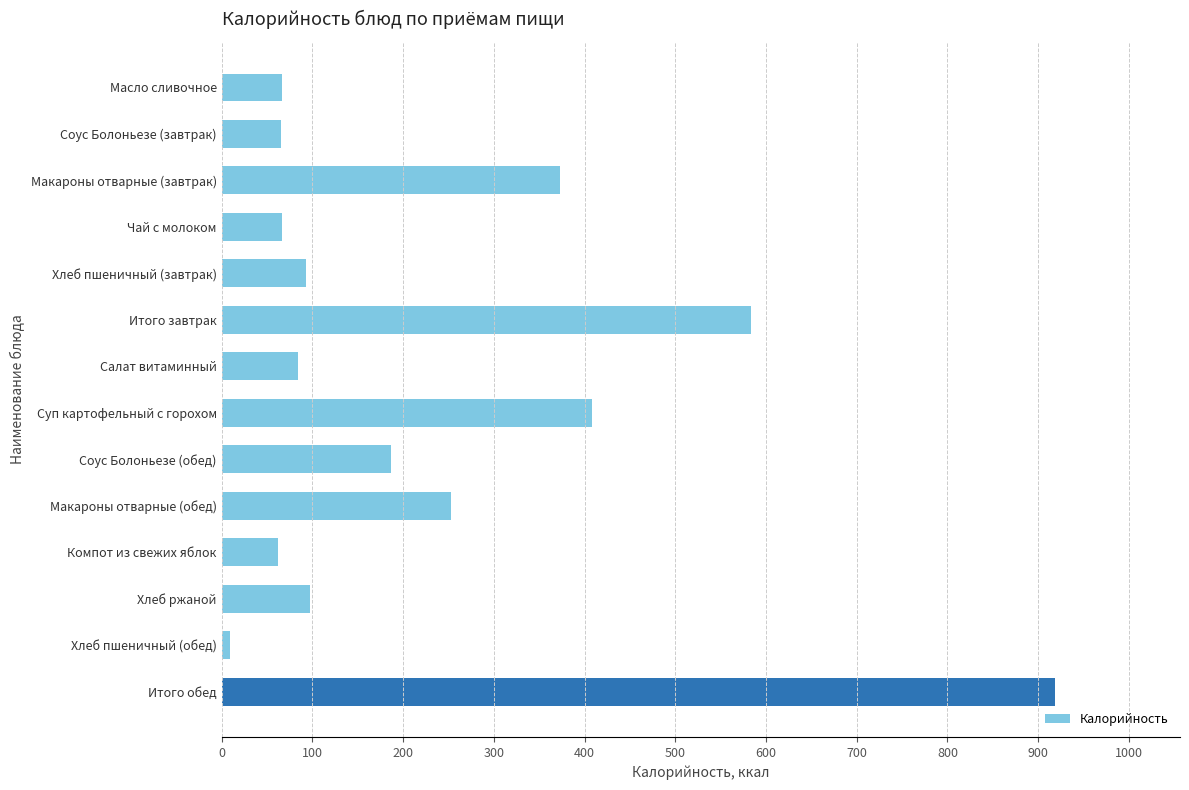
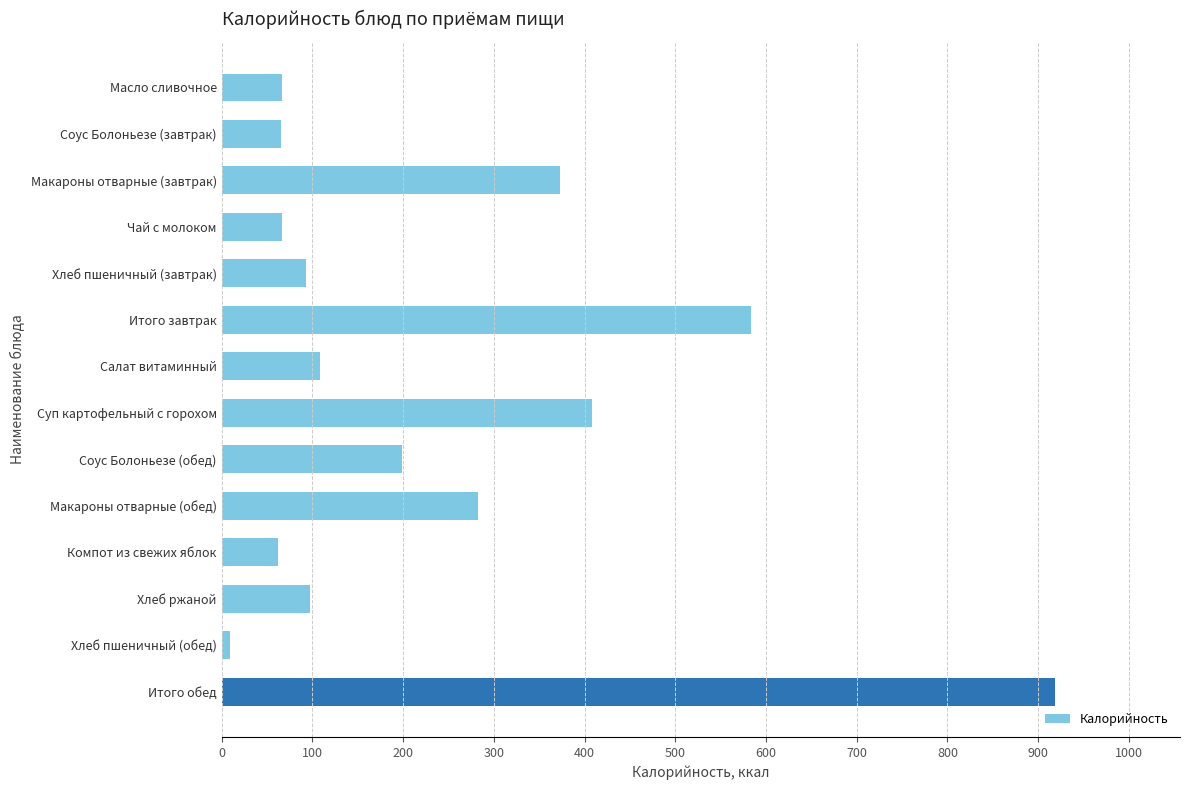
Салат витаминный: 80 -> 110
Соус Болоньезе (обед): 190 -> 200
Макароны отварные (обед): 250 -> 280
